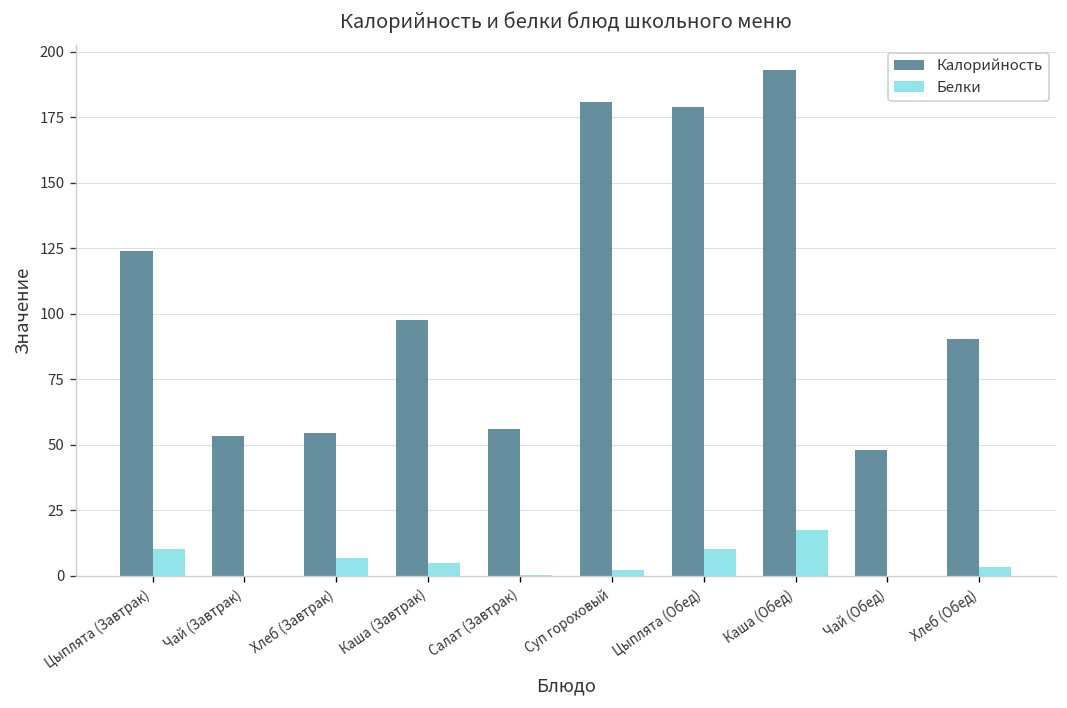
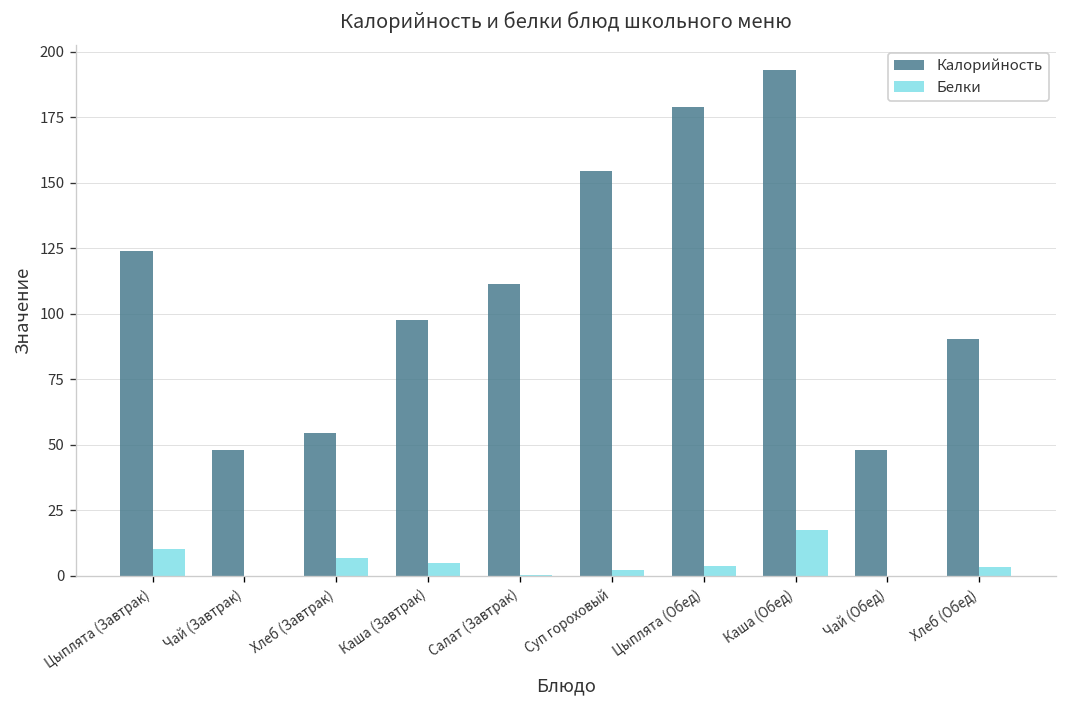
Калорийность, Чай (Завтрак): 53 -> 48
Калорийность, Салат (Завтрак): 56 -> 111
Калорийность, Суп гороховый: 181 -> 155
Белки, Цыплята (Обед): 10 -> 4
